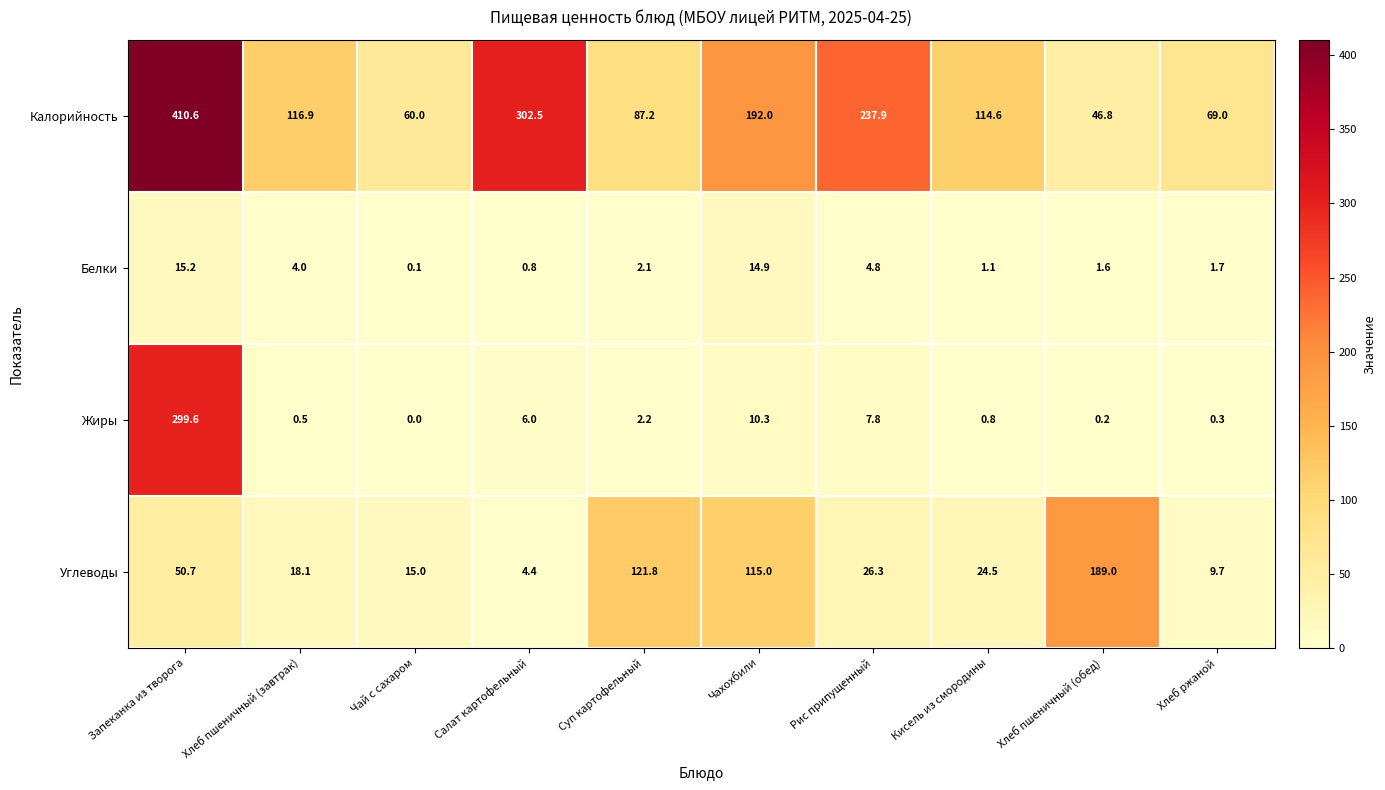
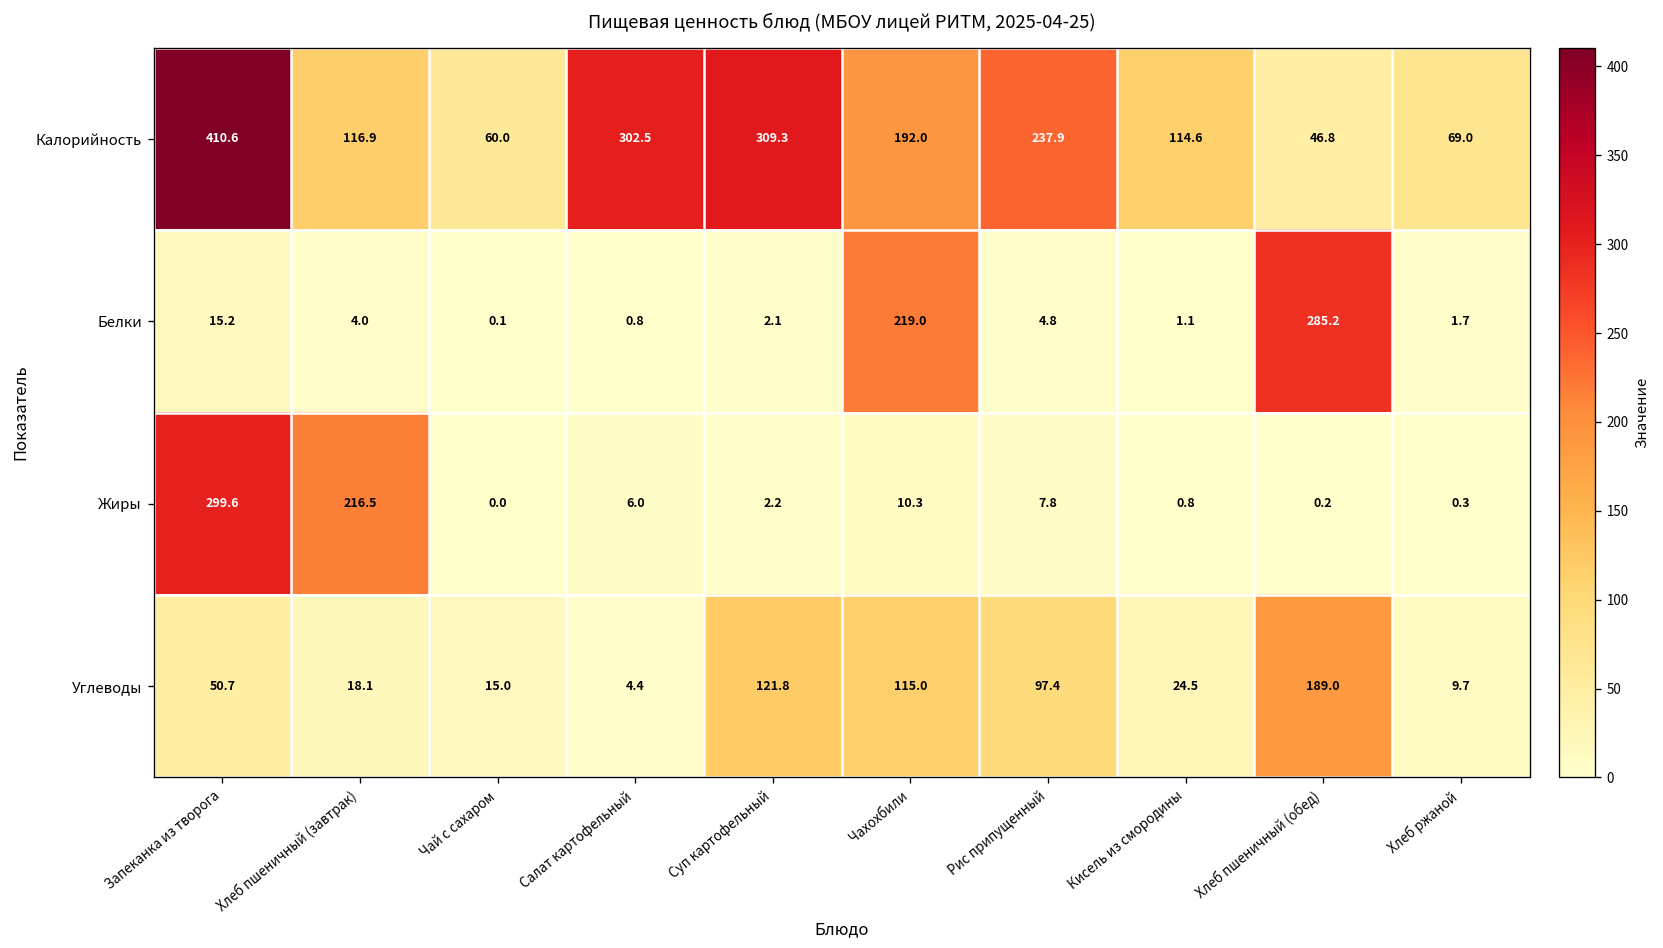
Калорийность, Суп картофельный: 87.2 -> 309.3
Белки, Чахохбили: 14.9 -> 219.0
Белки, Хлеб пшеничный (обед): 1.6 -> 285.2
Жиры, Хлеб пшеничный (завтрак): 0.5 -> 216.5
Углеводы, Рис припущенный: 26.3 -> 97.4
